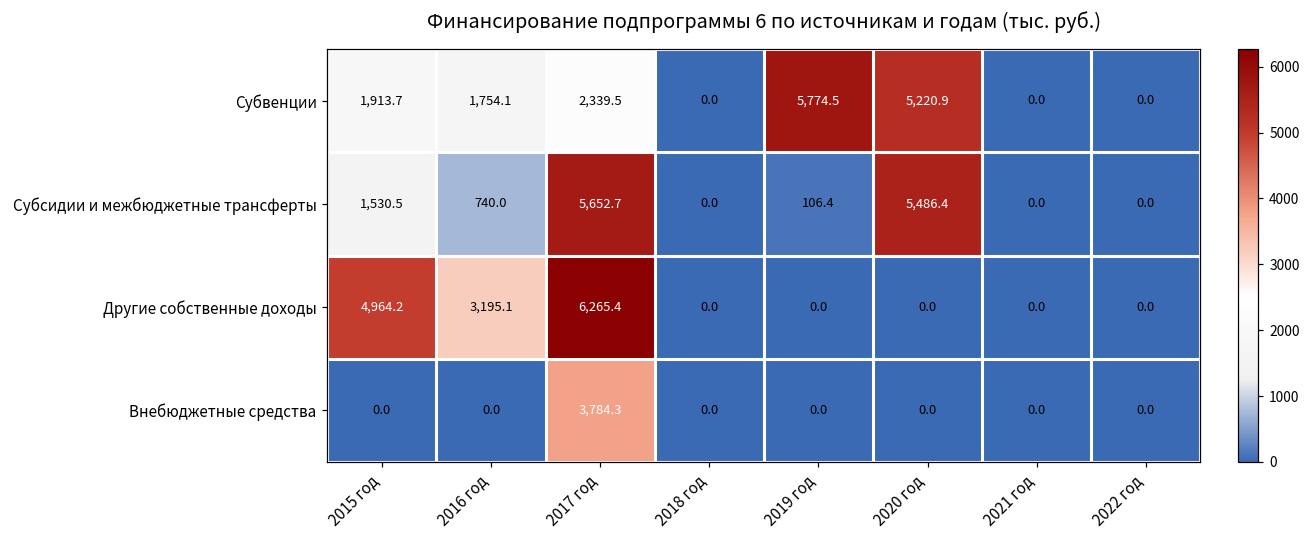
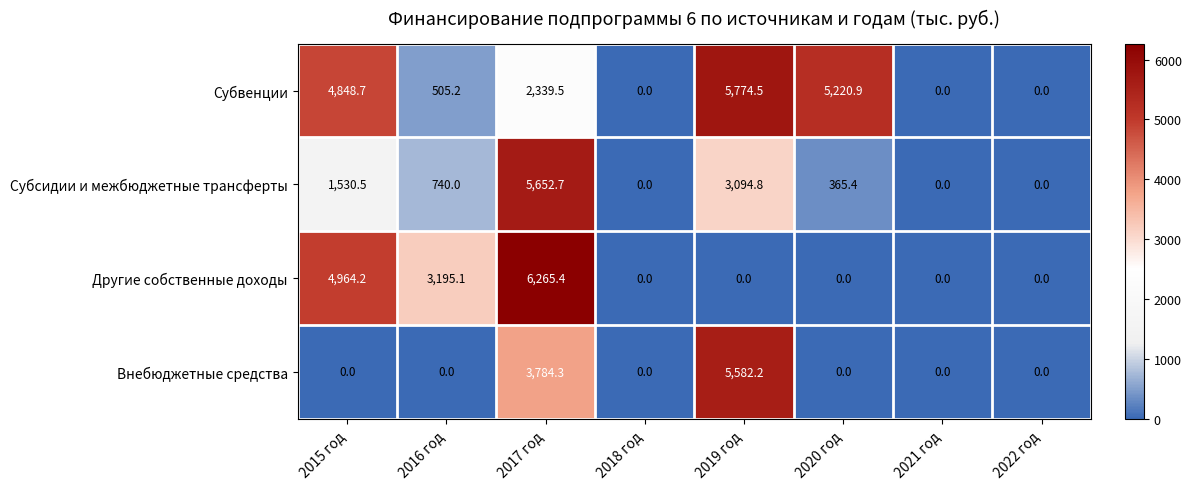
Субвенции, 2015 год: 1,913.7 -> 4,848.7
Субвенции, 2016 год: 1,754.1 -> 505.2
Субсидии и межбюджетные трансферты, 2019 год: 106.4 -> 3,094.8
Субсидии и межбюджетные трансферты, 2020 год: 5,486.4 -> 365.4
Внебюджетные средства, 2019 год: 0.0 -> 5,582.2
